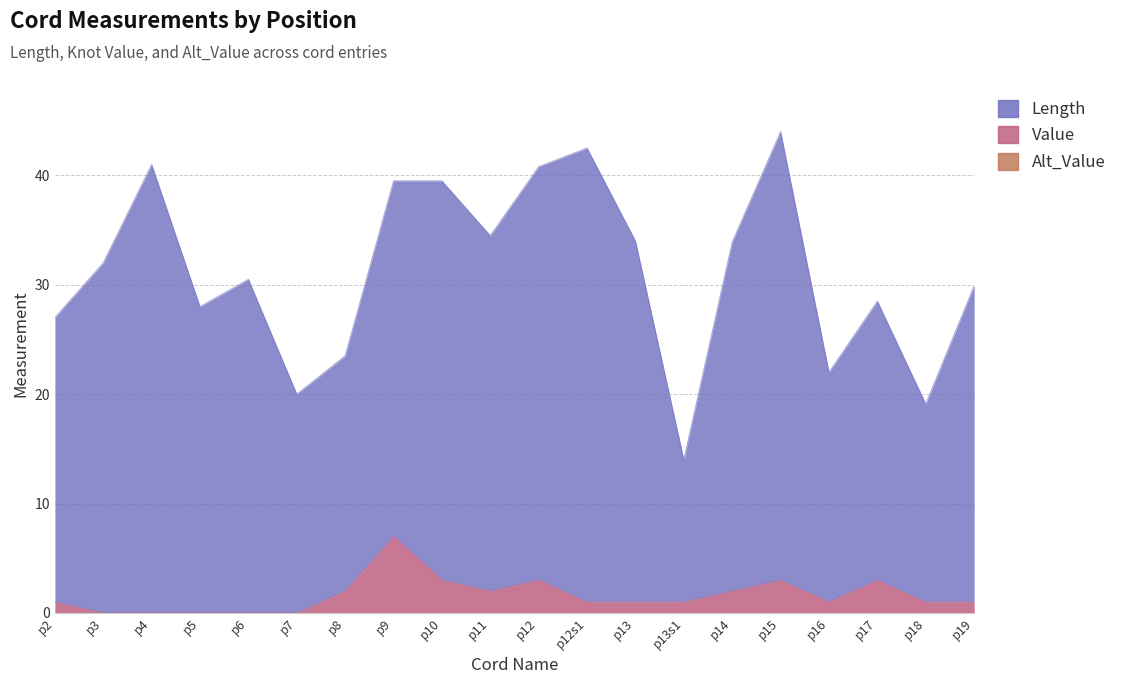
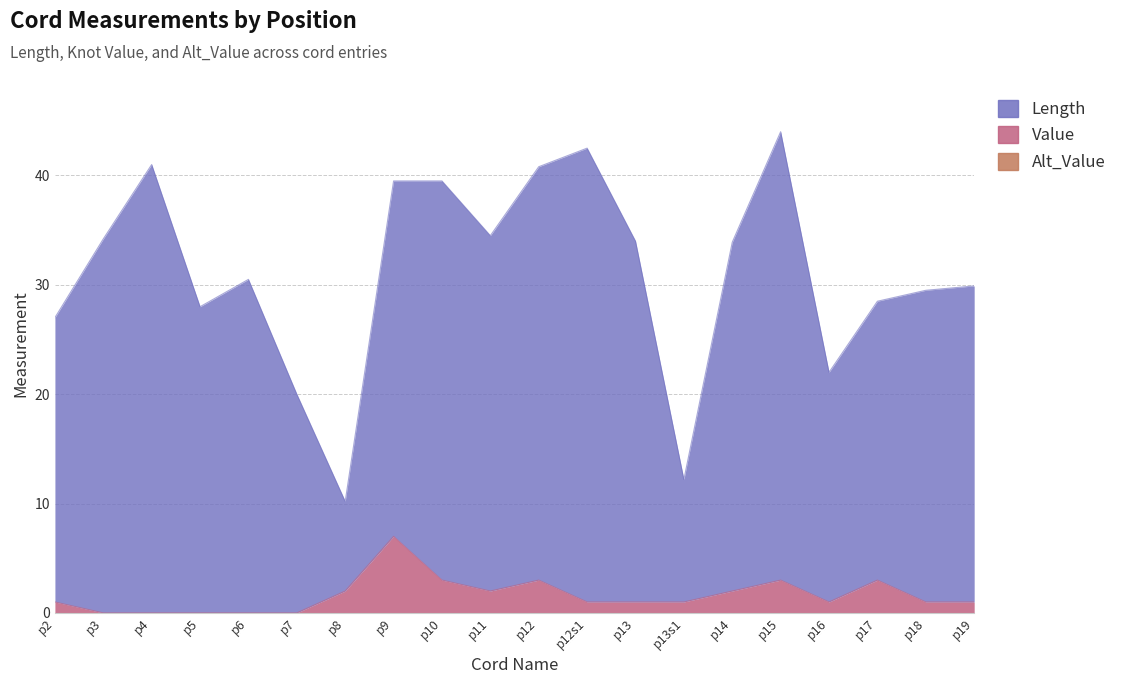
Length, p3: 32.0 -> 34.2
Length, p8: 21.5 -> 8.2
Length, p13s1: 13.0 -> 11.2
Length, p18: 18.1 -> 28.5
